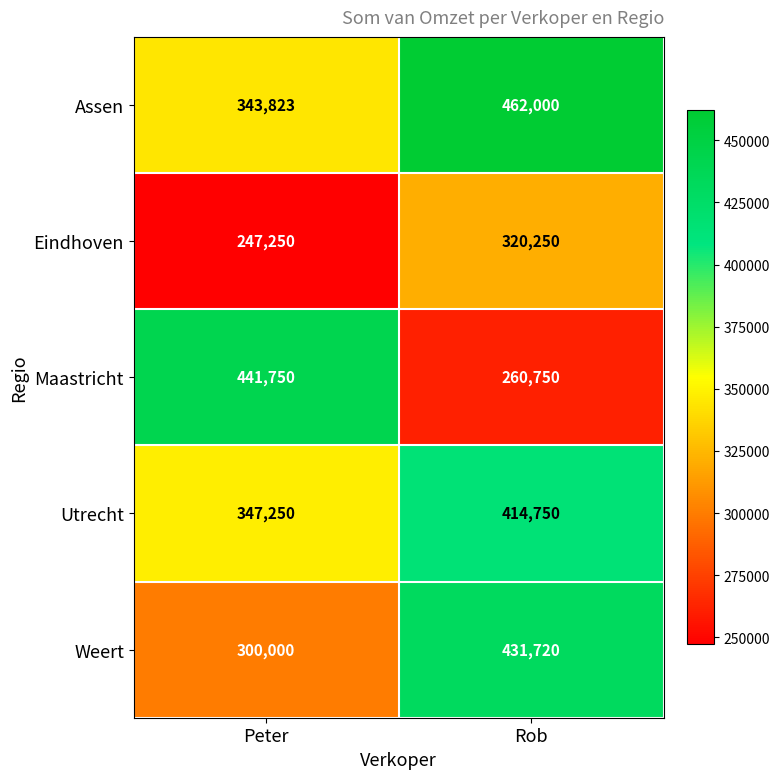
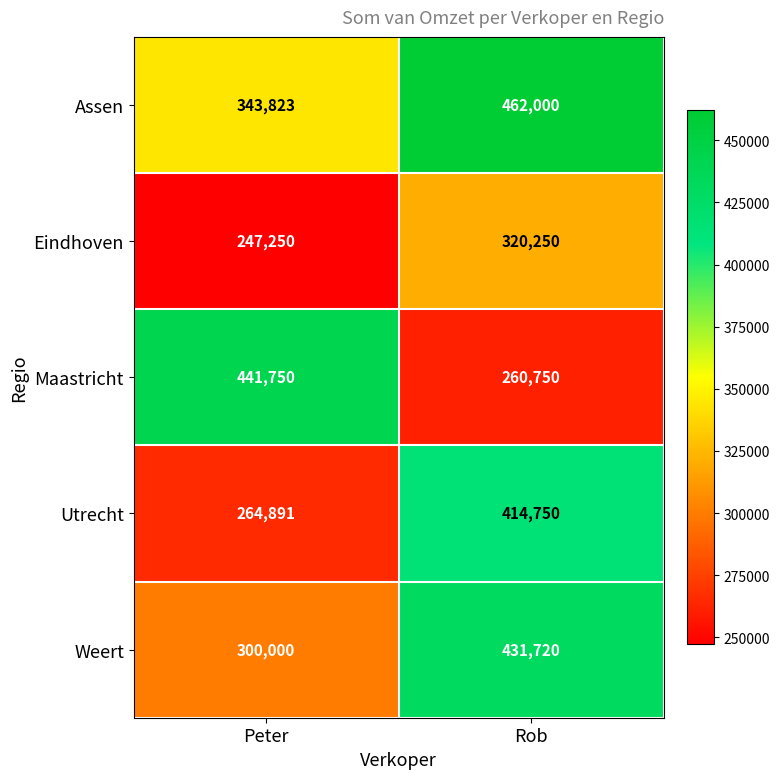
Utrecht, Peter: 347,250 -> 264,891
